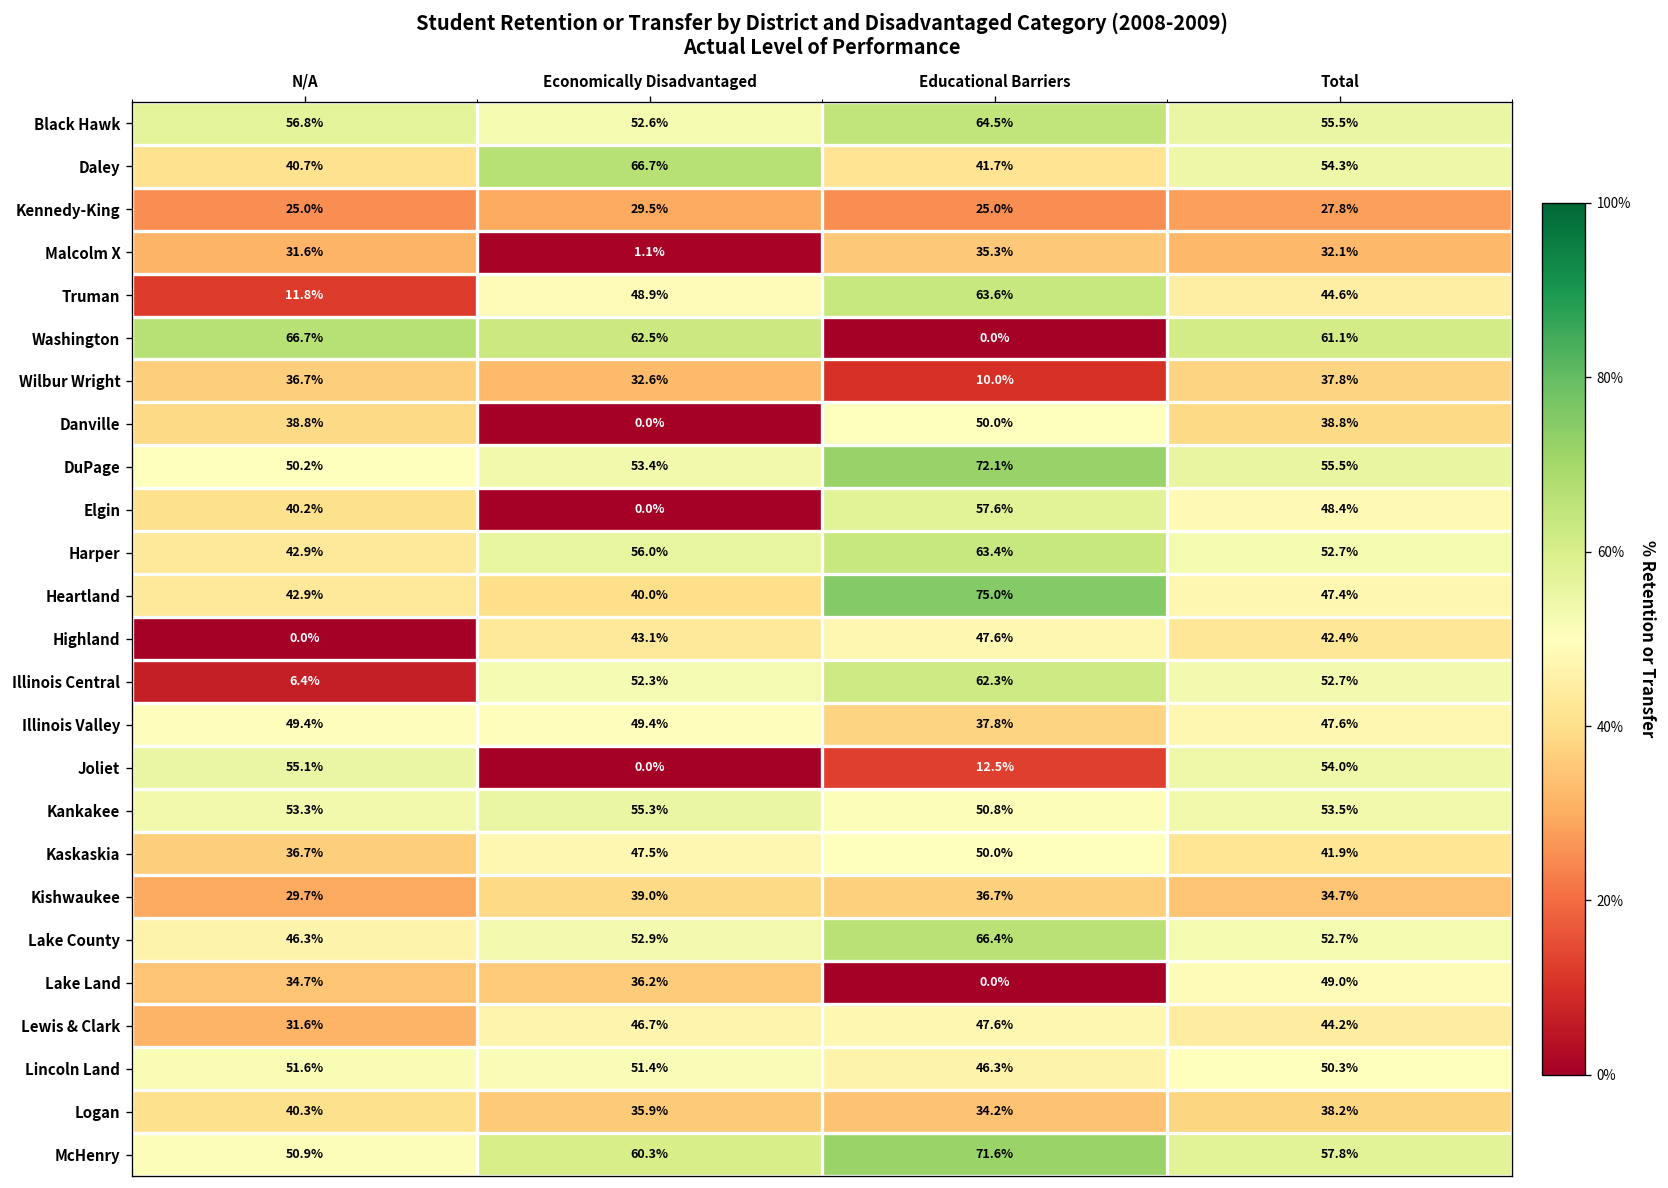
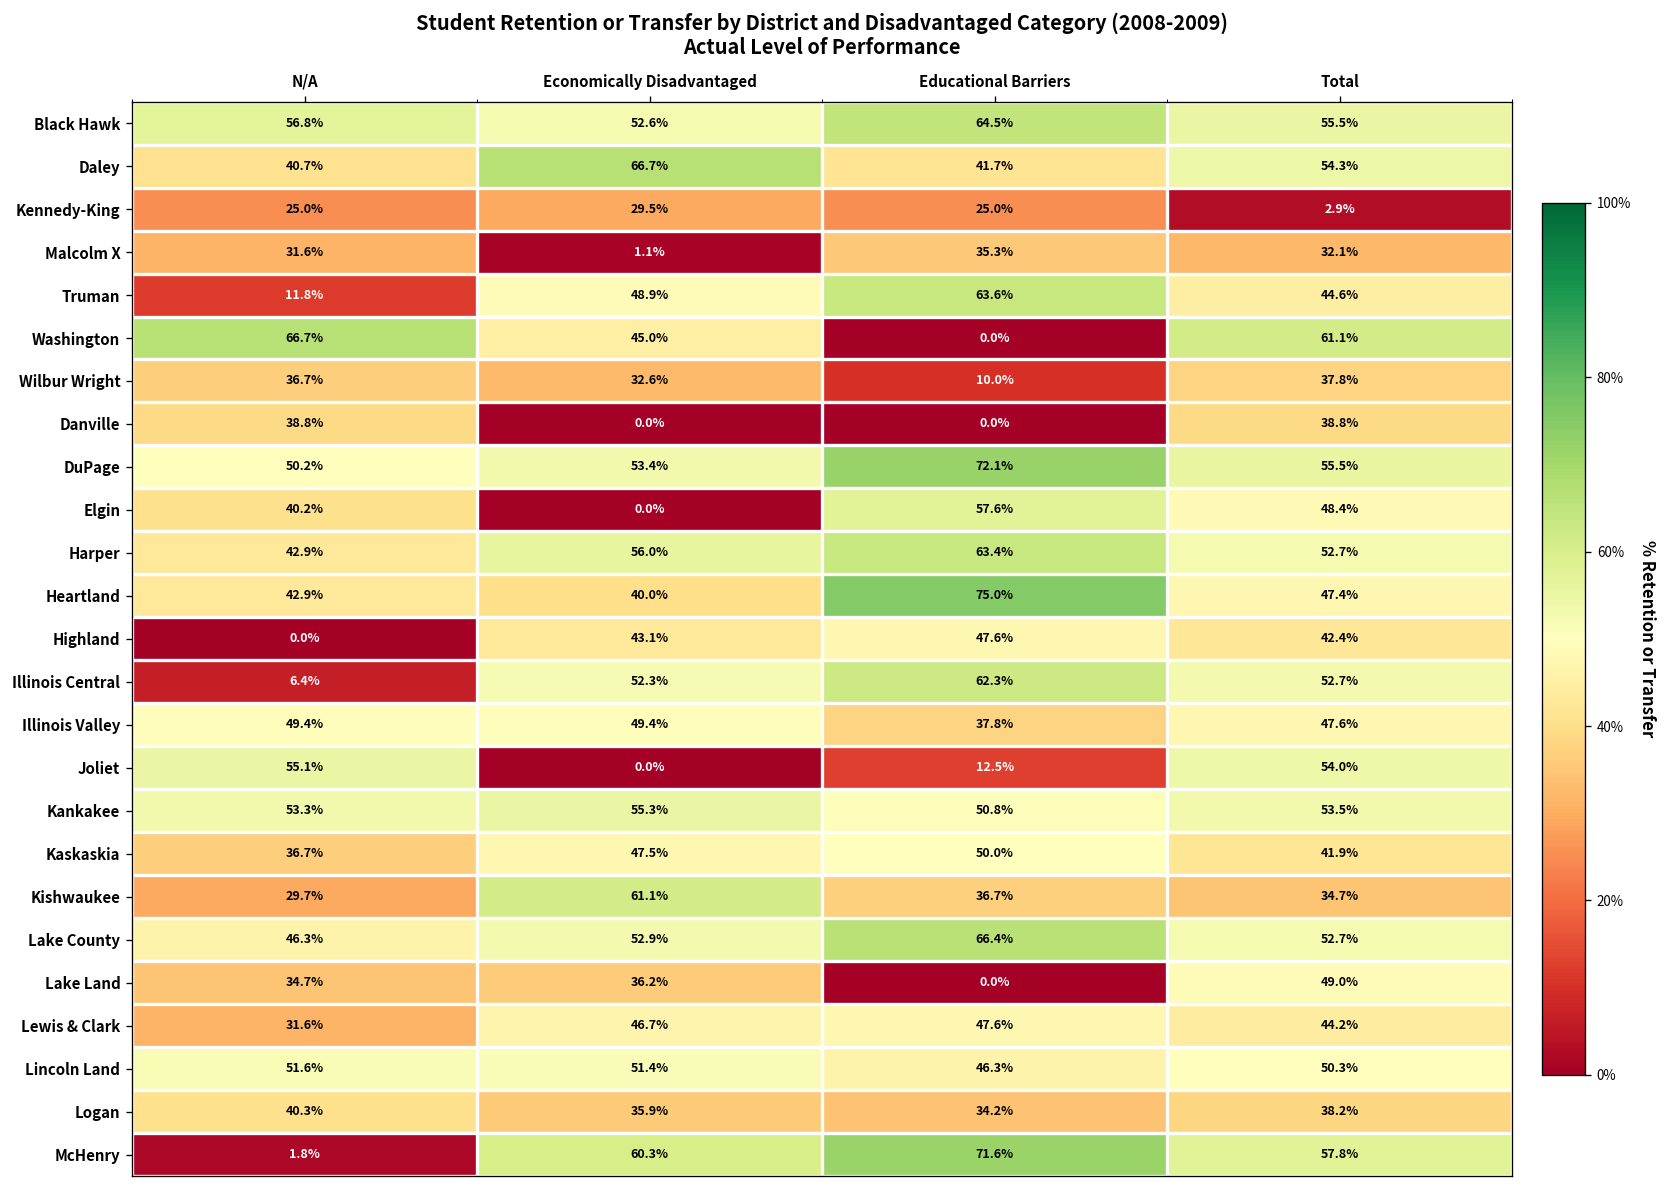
Kennedy-King, Total: 27.8% -> 2.9%
Washington, Economically Disadvantaged: 62.5% -> 45.0%
Danville, Educational Barriers: 50.0% -> 0.0%
Kishwaukee, Economically Disadvantaged: 39.0% -> 61.1%
McHenry, N/A: 50.9% -> 1.8%
